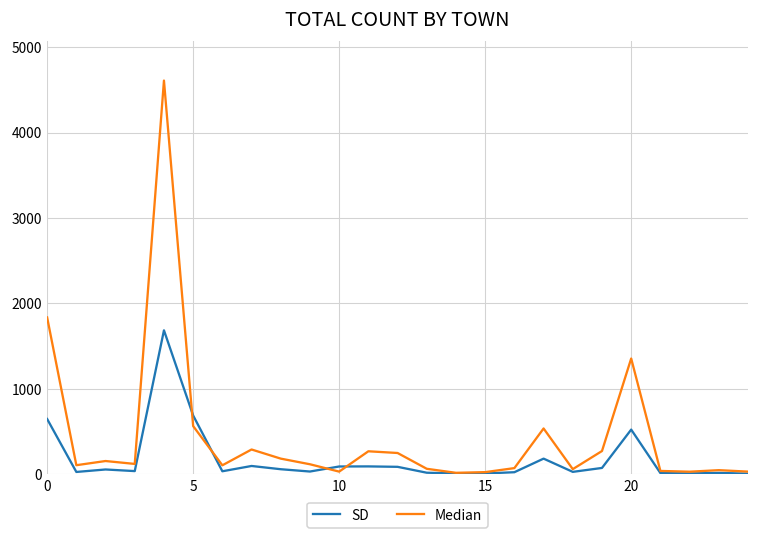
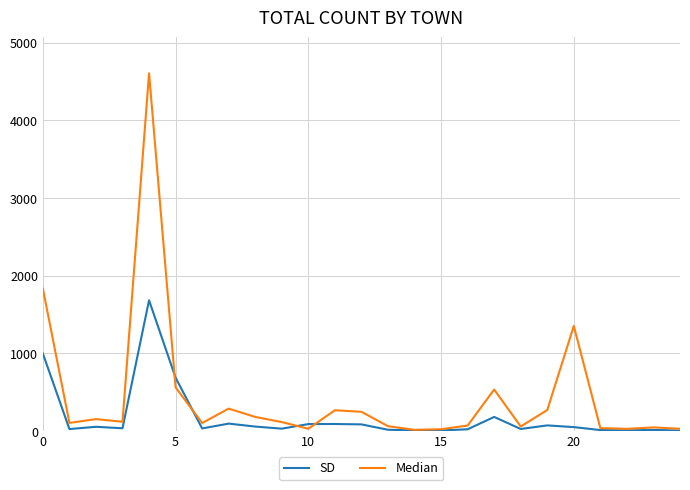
SD, 0: 600 -> 1000
SD, 20: 500 -> 100
